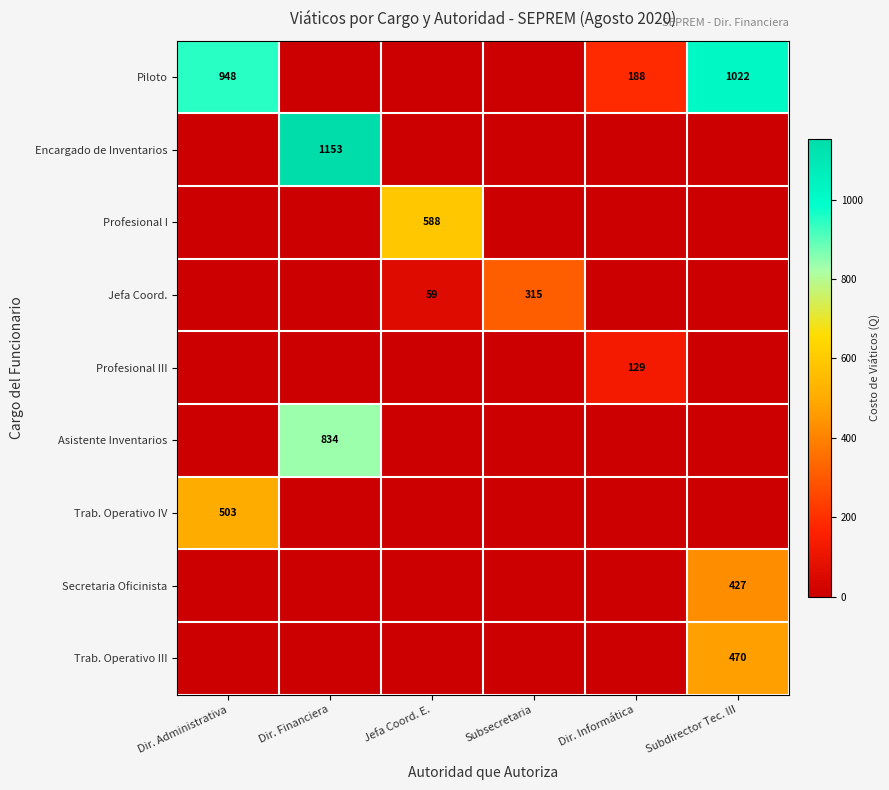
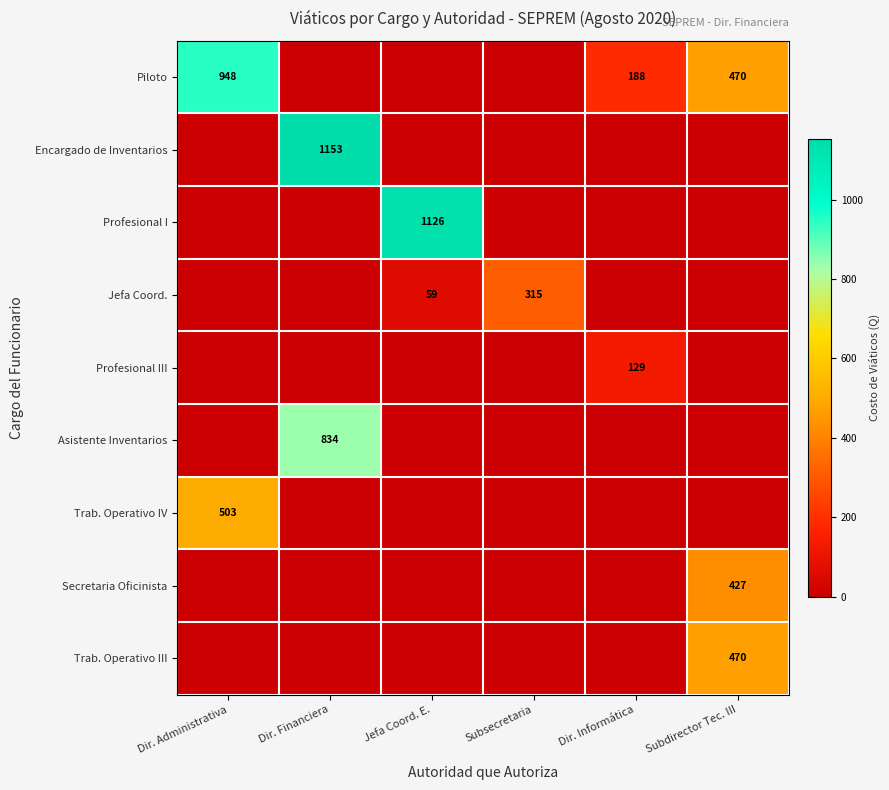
Piloto, Subdirector Tec. III: 1022 -> 470
Profesional I, Jefa Coord. E.: 588 -> 1126
